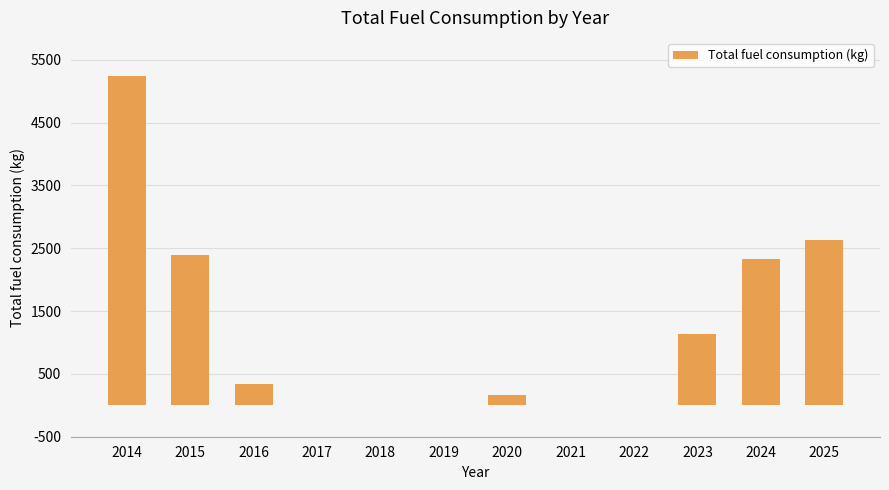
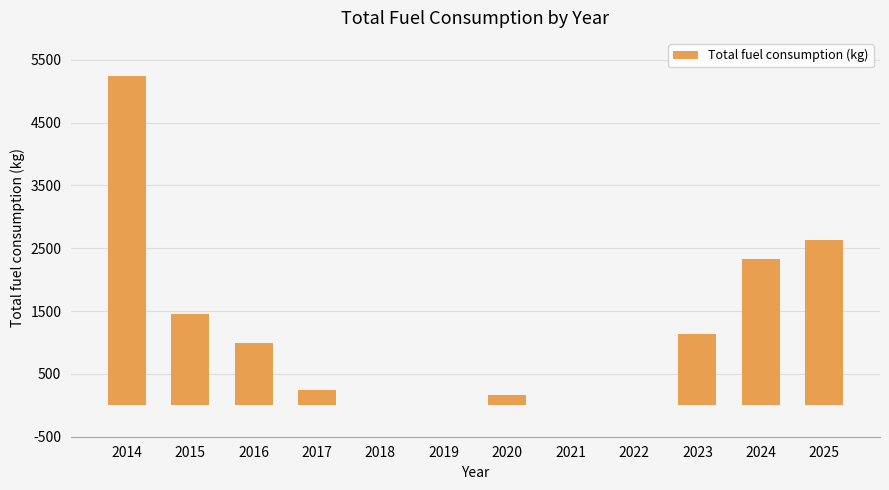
2015: 2400 -> 1500
2016: 300 -> 1000
2017: 0 -> 200
